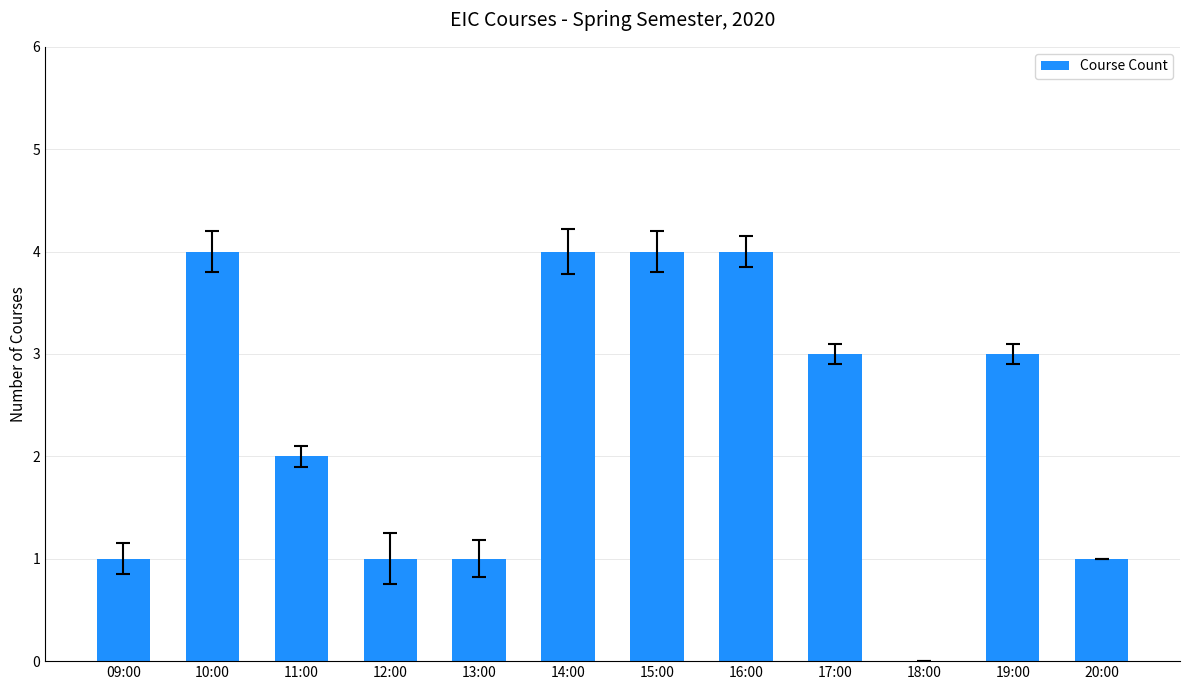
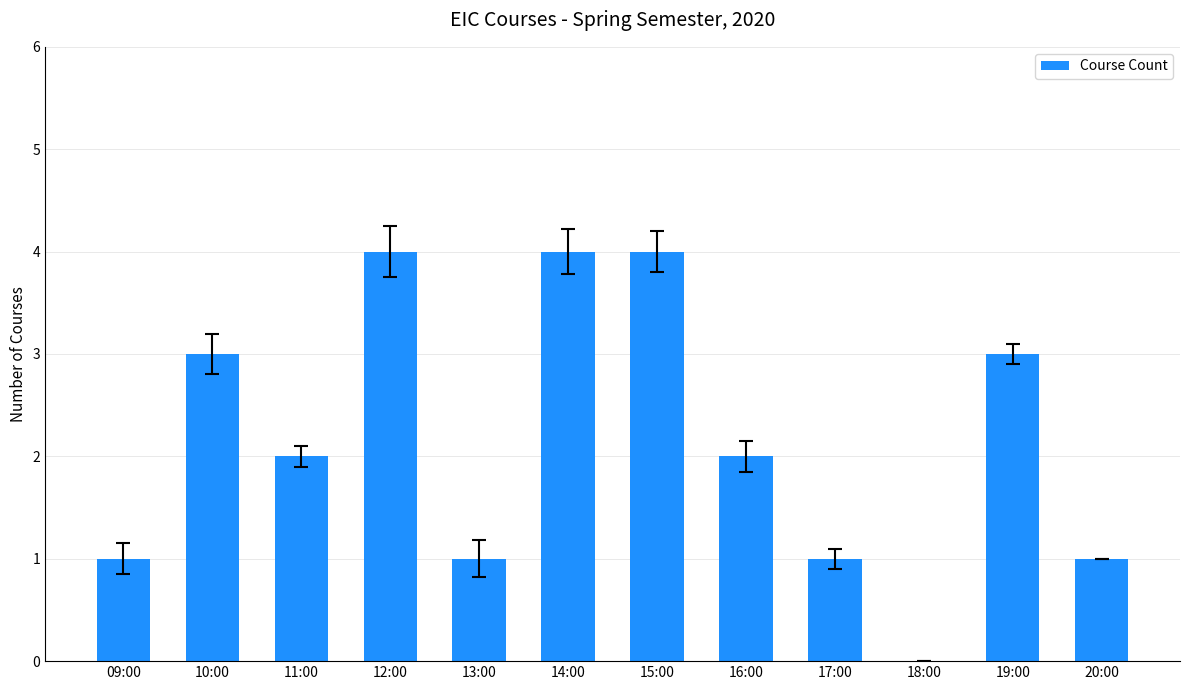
Course Count, 10:00: 4 -> 3
Course Count, 12:00: 1 -> 4
Course Count, 16:00: 4 -> 2
Course Count, 17:00: 3 -> 1
